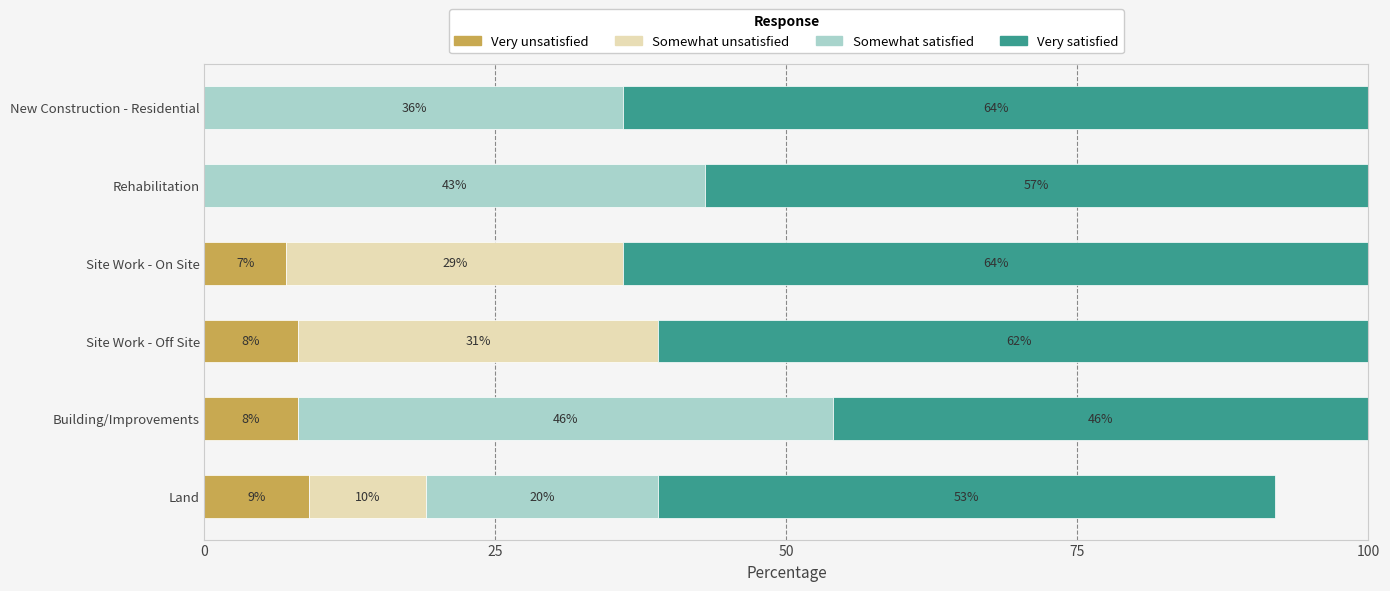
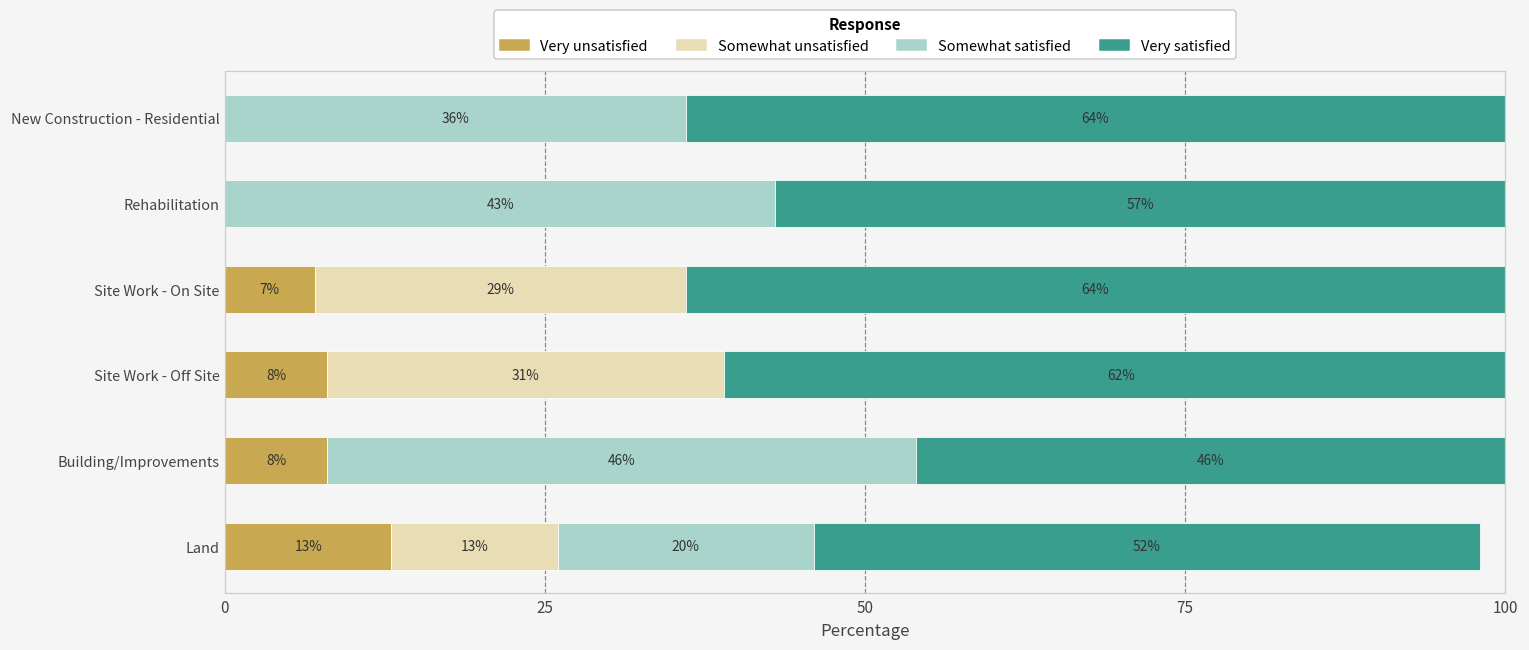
Very unsatisfied, Land: 9% -> 13%
Somewhat unsatisfied, Land: 10% -> 13%
Very satisfied, Land: 53% -> 52%
